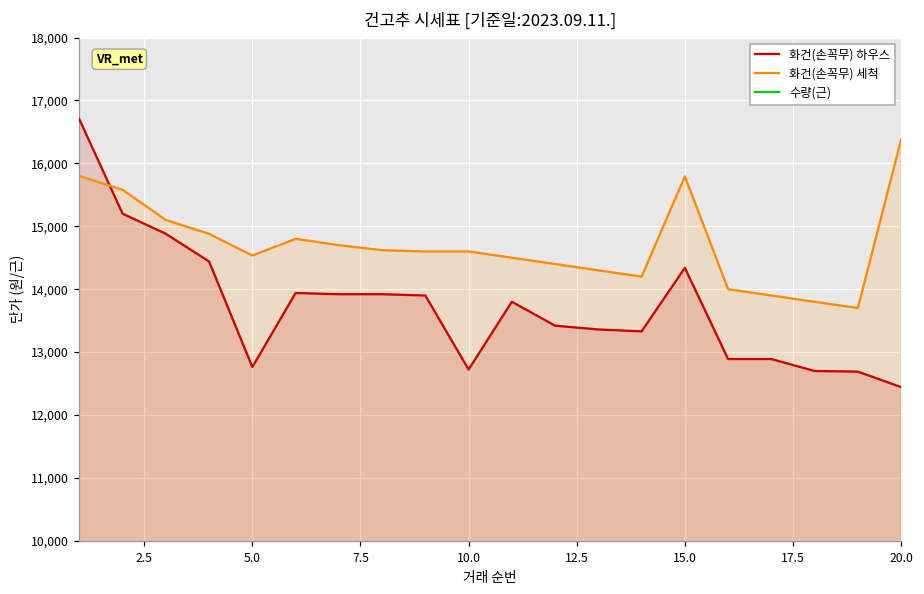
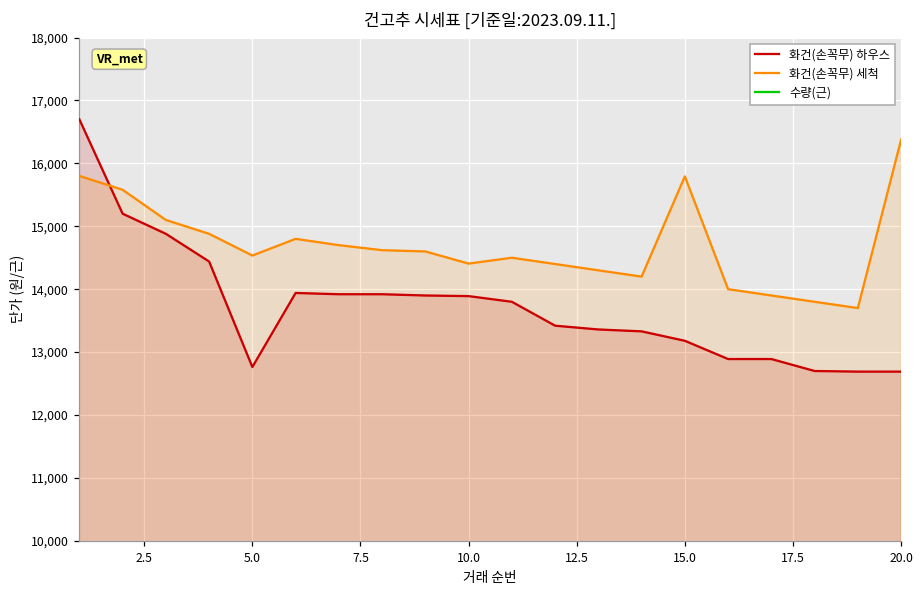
화건(손꼭무) 하우스, 10.0: 12,700 -> 13,900
화건(손꼭무) 세척, 10.0: 14,600 -> 14,400
화건(손꼭무) 하우스, 15.0: 14,300 -> 13,200
화건(손꼭무) 하우스, 20.0: 12,400 -> 12,700
